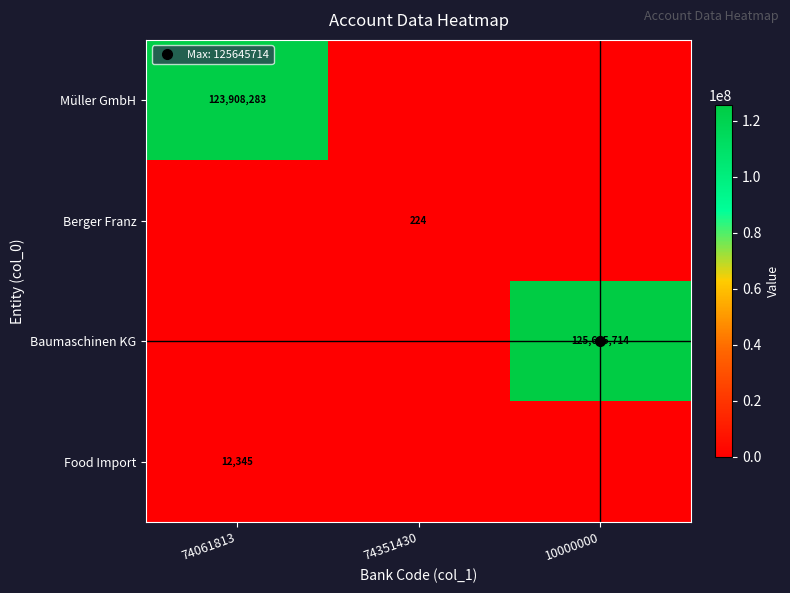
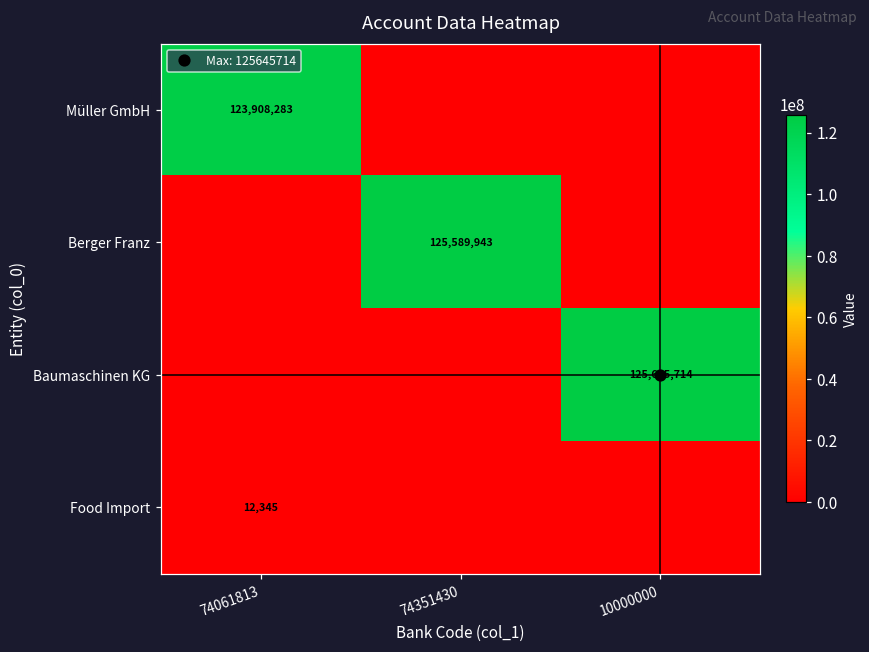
Berger Franz, 74351430: 224 -> 125,589,943
